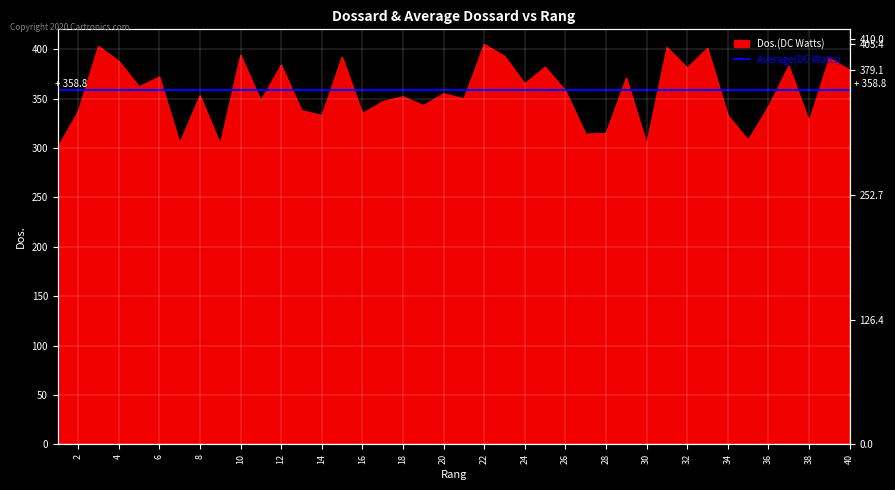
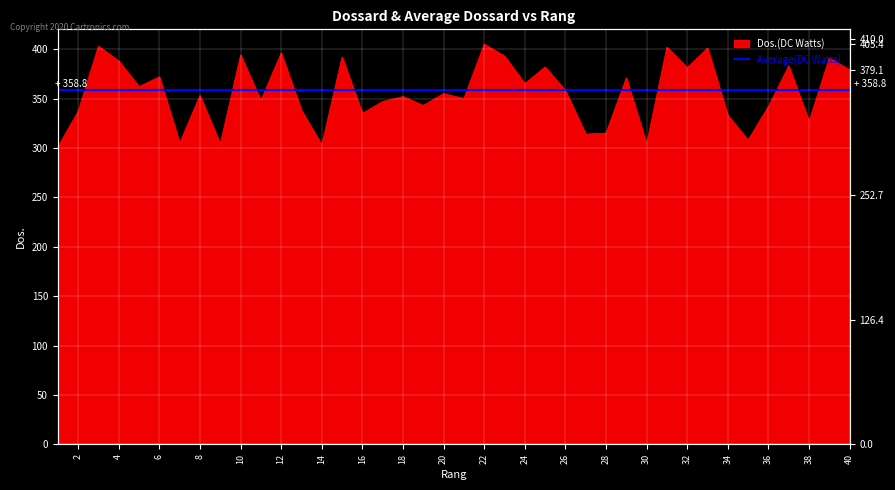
12: 380 -> 400
14: 330 -> 300
